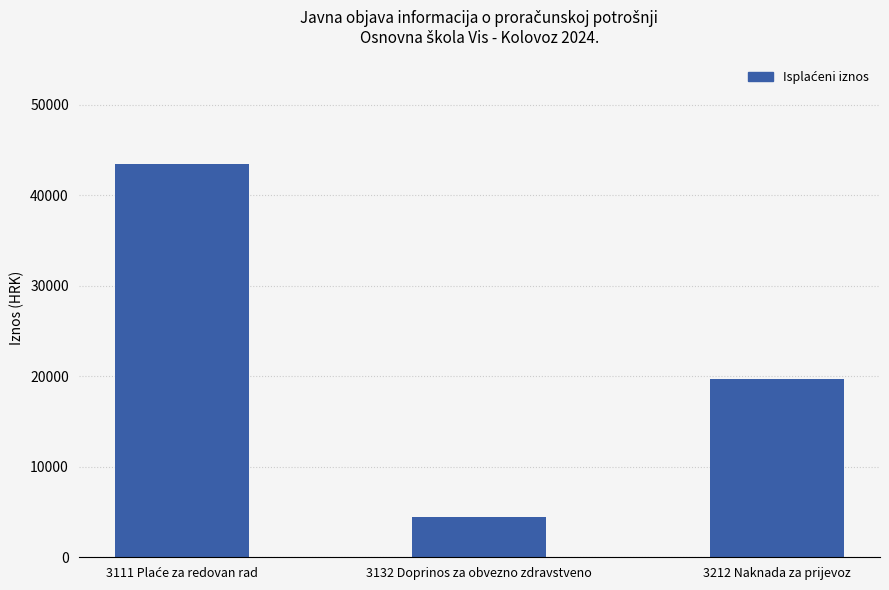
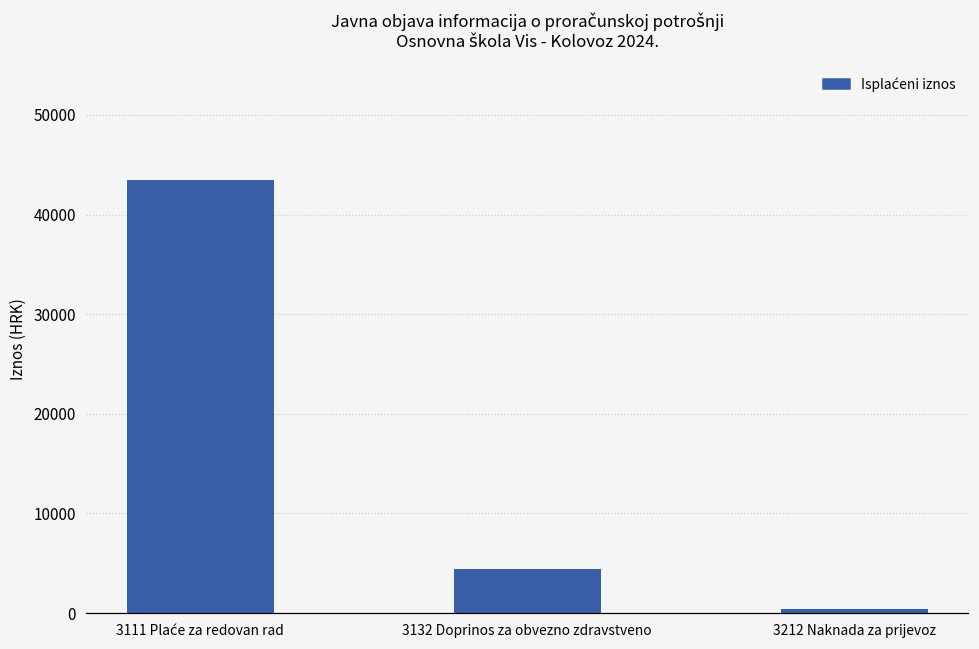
3212 Naknada za prijevoz: 20000 -> 0
